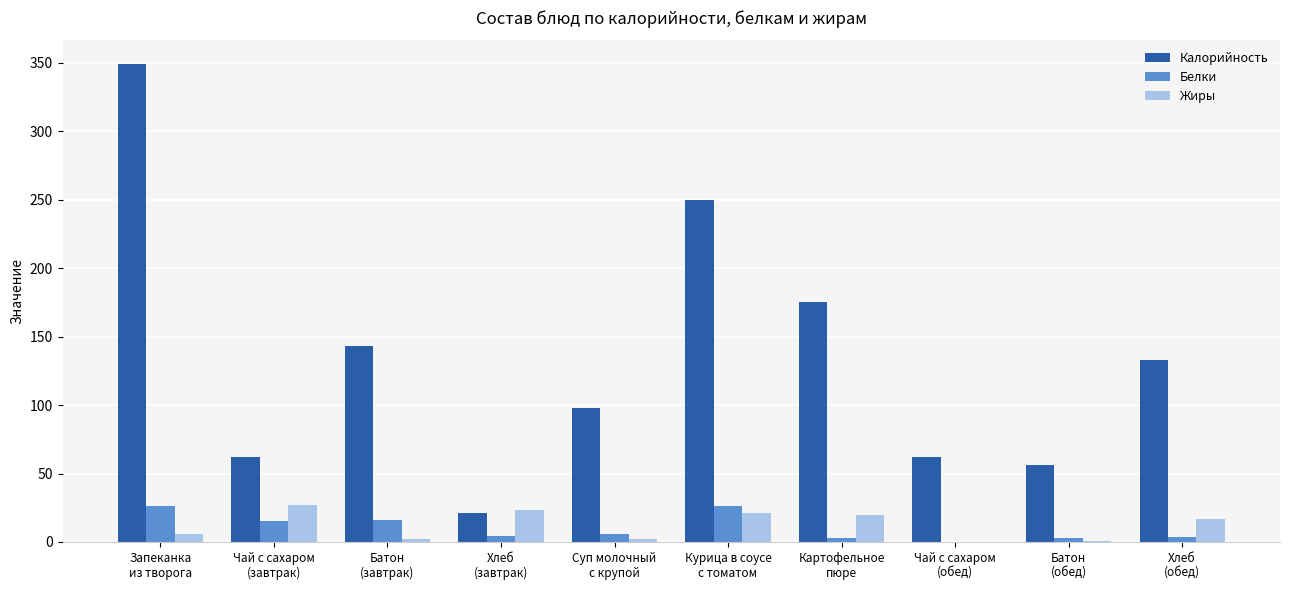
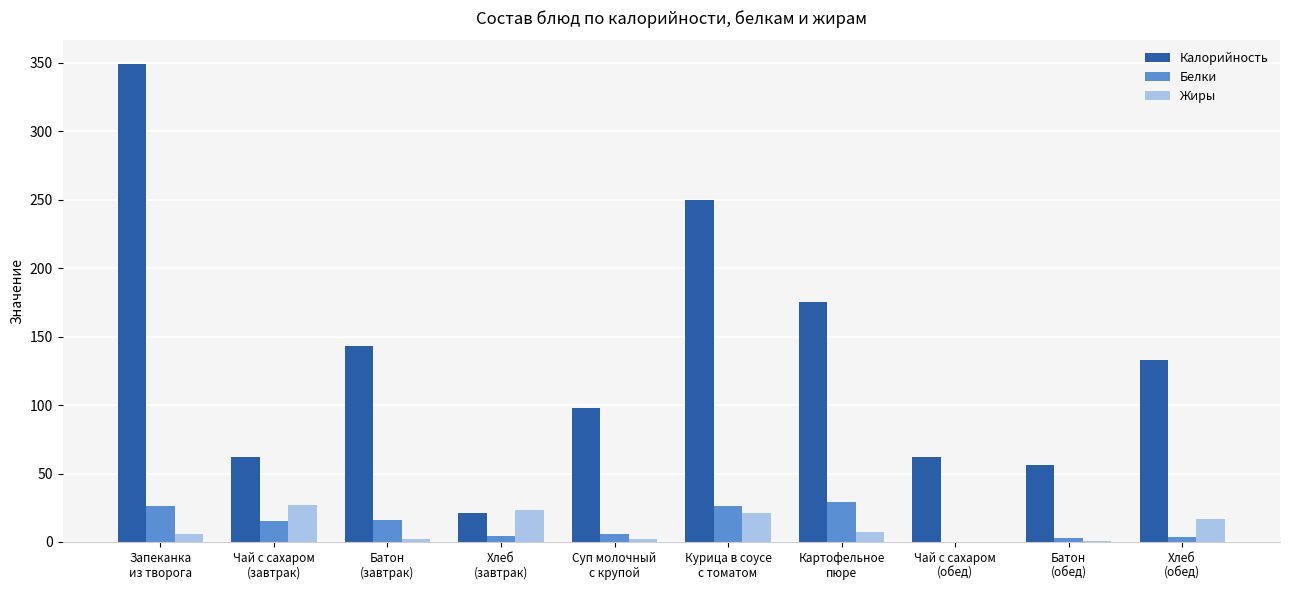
Белки, Картофельное пюре: 3 -> 29
Жиры, Картофельное пюре: 20 -> 7
